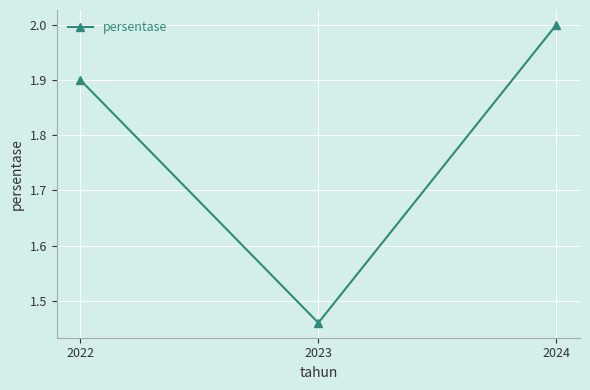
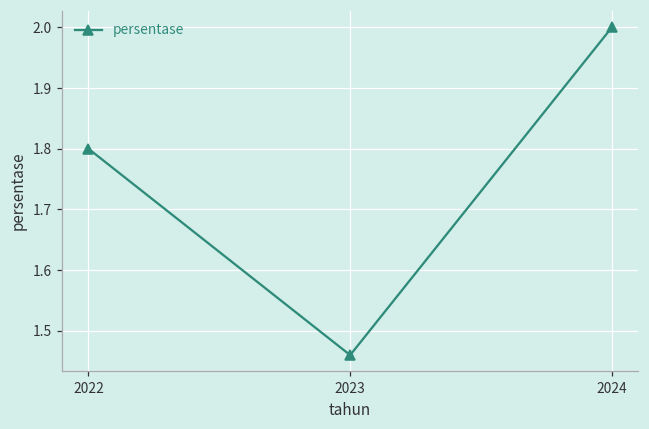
2022: 1.9 -> 1.8
